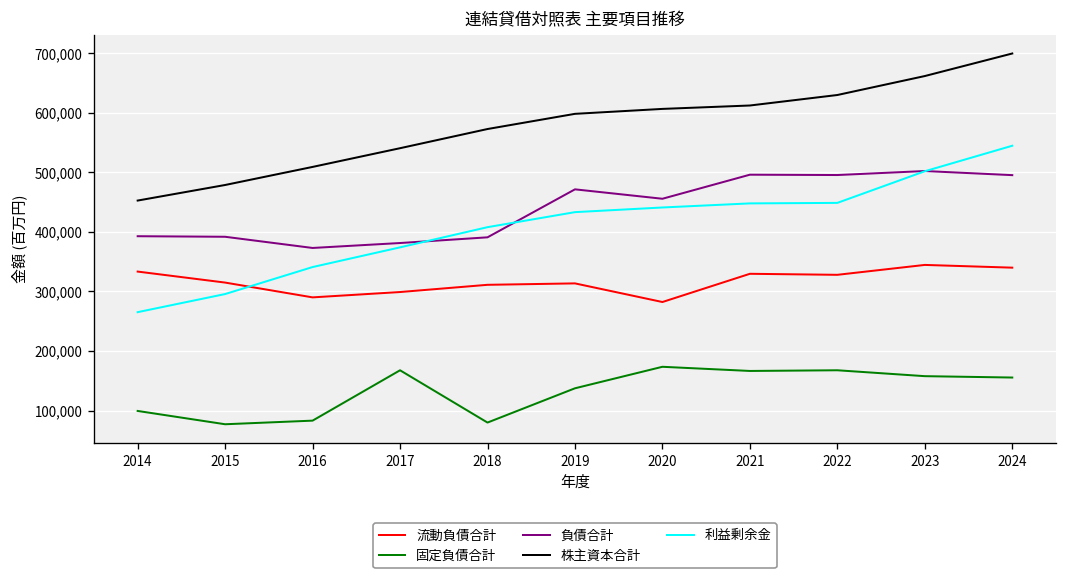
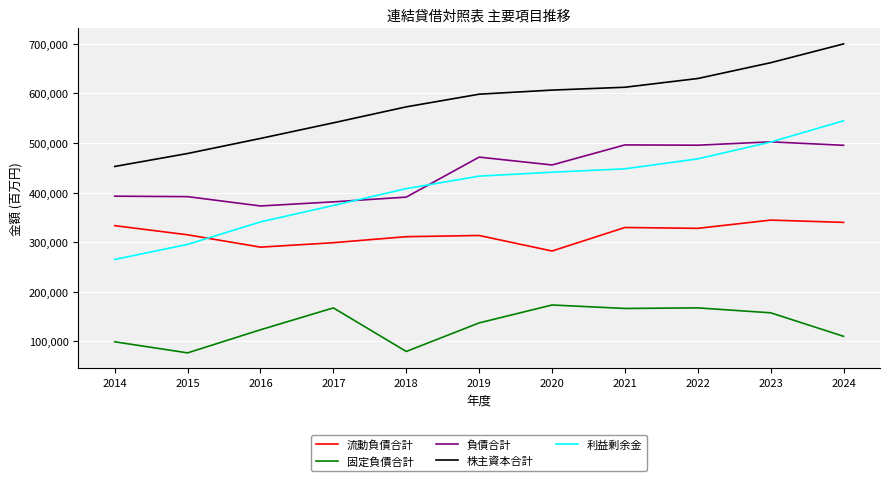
固定負債合計, 2016: 80,000 -> 120,000
利益剰余金, 2022: 450,000 -> 470,000
固定負債合計, 2024: 160,000 -> 110,000
